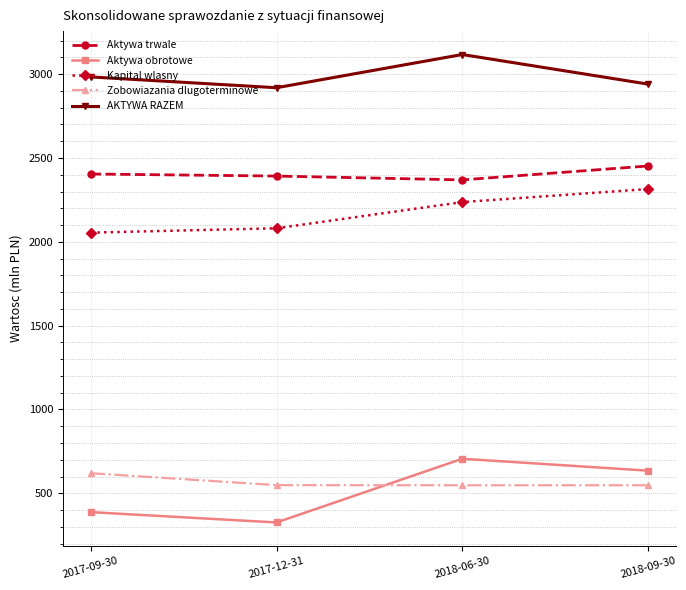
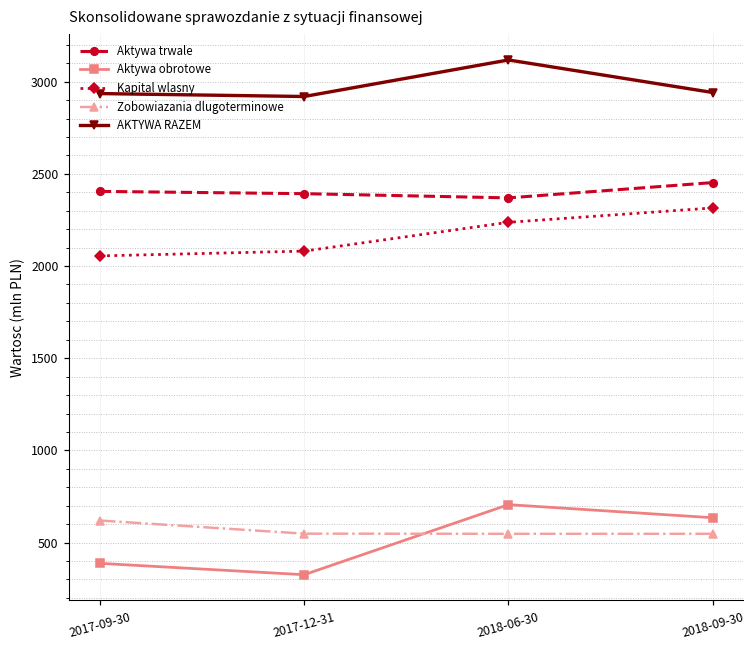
AKTYWA RAZEM, 2017-09-30: 2980 -> 2940
